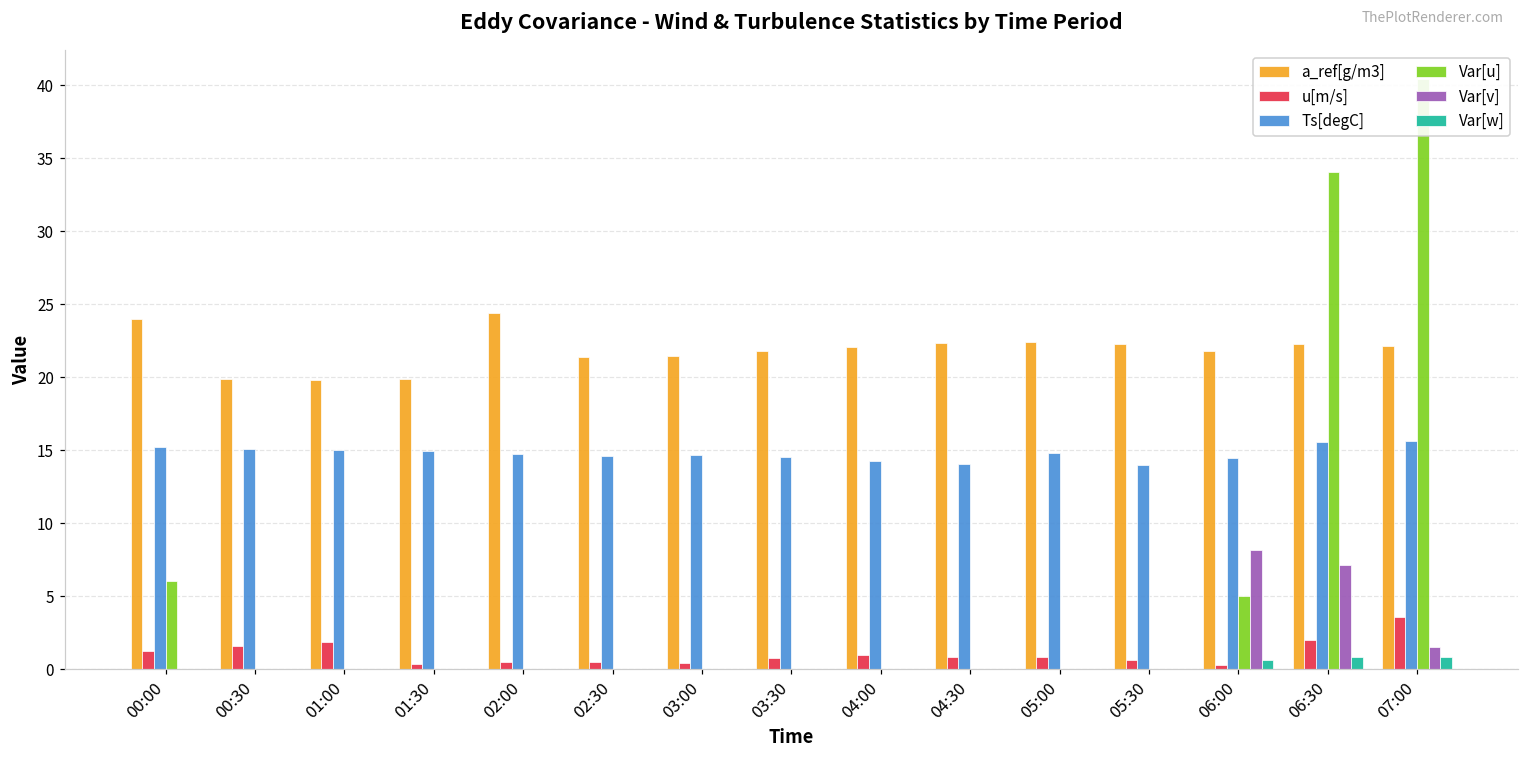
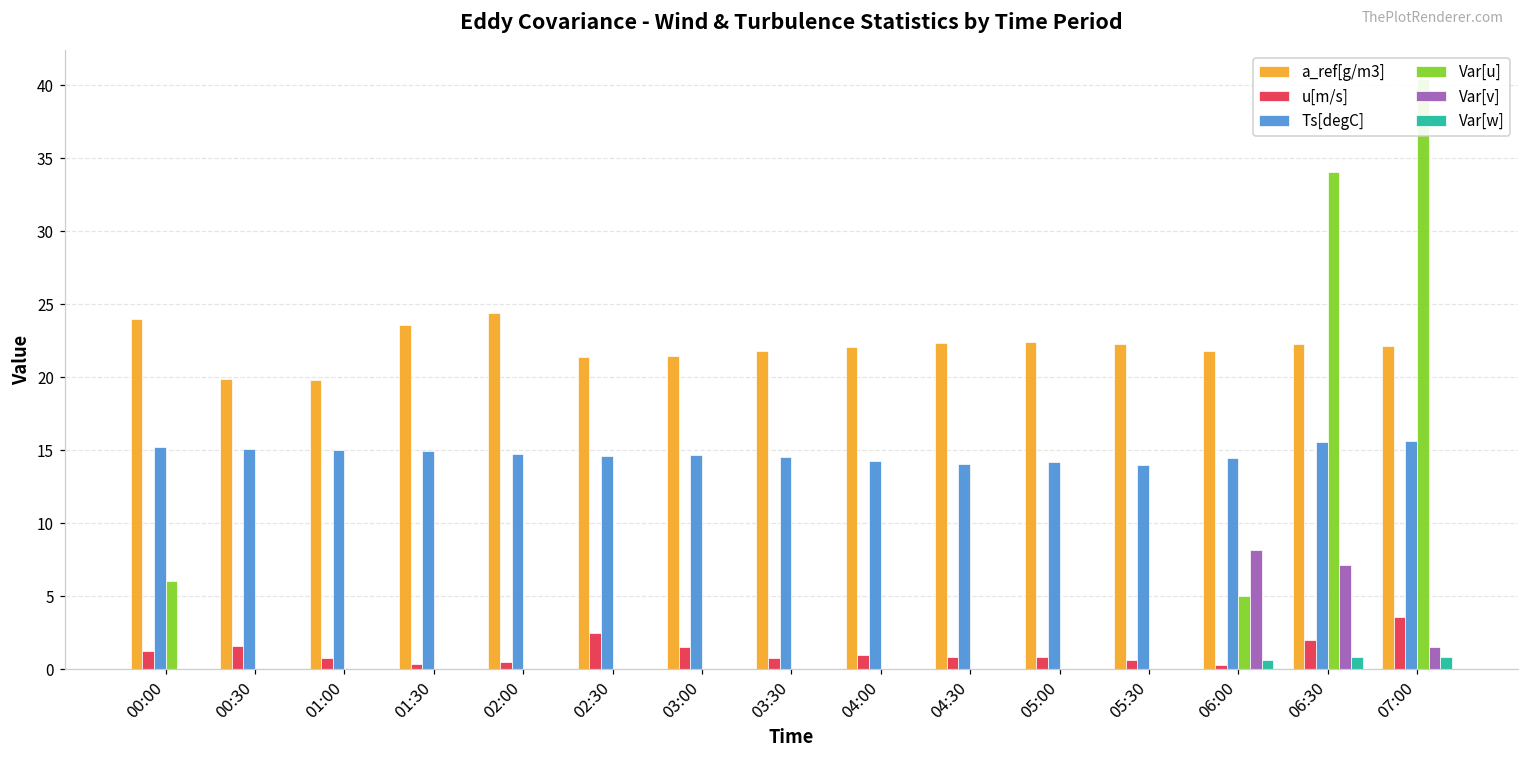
u[m/s], 01:00: 1.9 -> 0.8
a_ref[g/m3], 01:30: 19.9 -> 23.6
u[m/s], 02:30: 0.5 -> 2.5
u[m/s], 03:00: 0.4 -> 1.6
Ts[degC], 05:00: 14.8 -> 14.2
